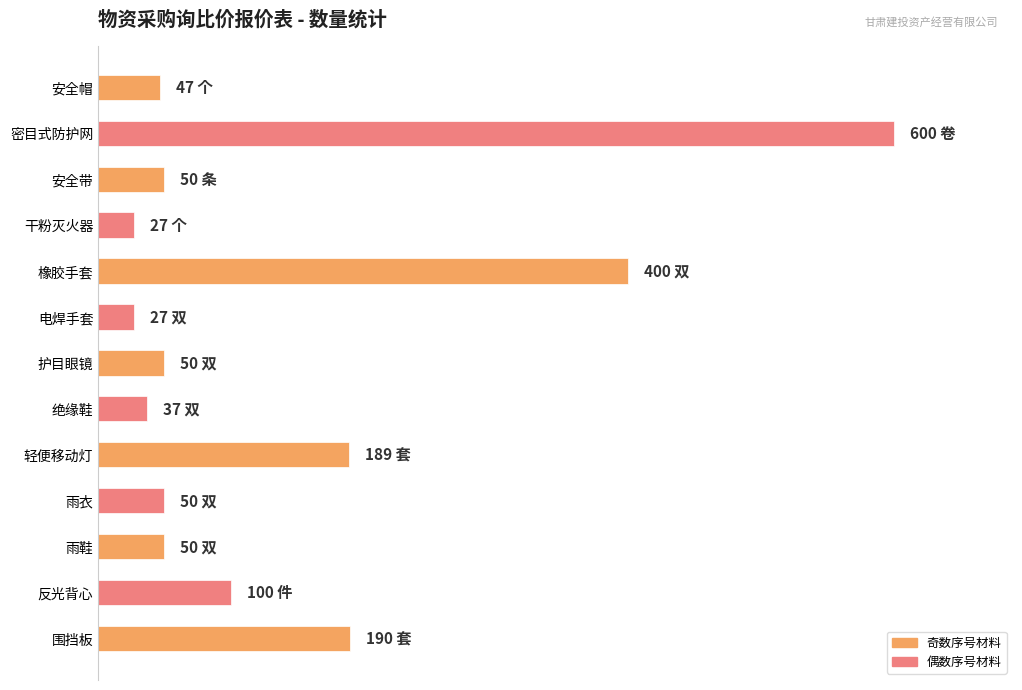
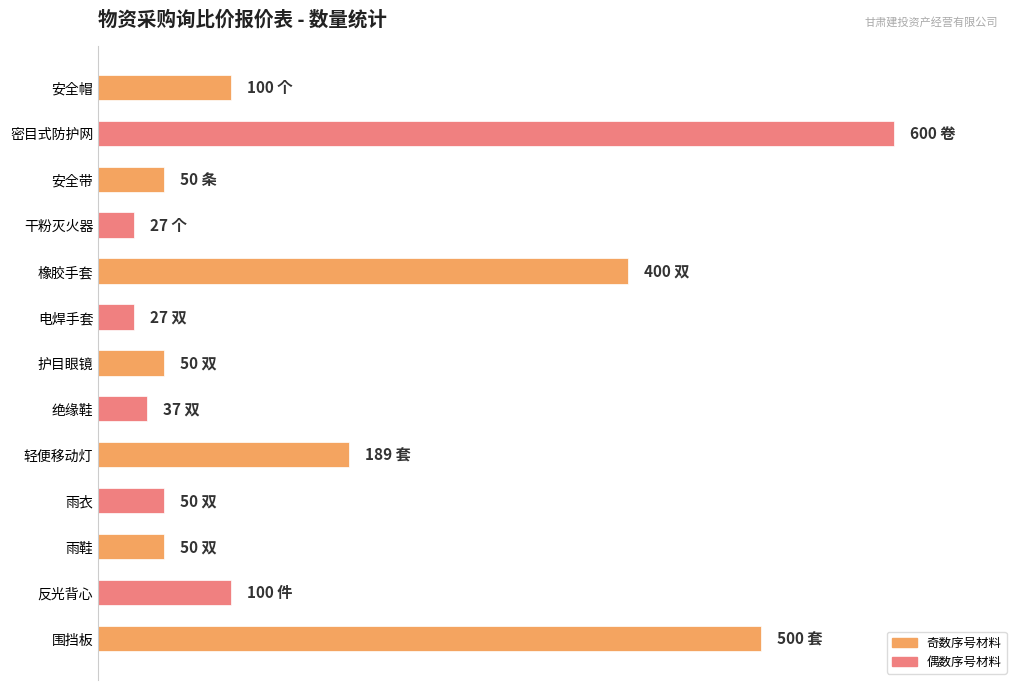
安全帽: 47 -> 100
围挡板: 190 -> 500
